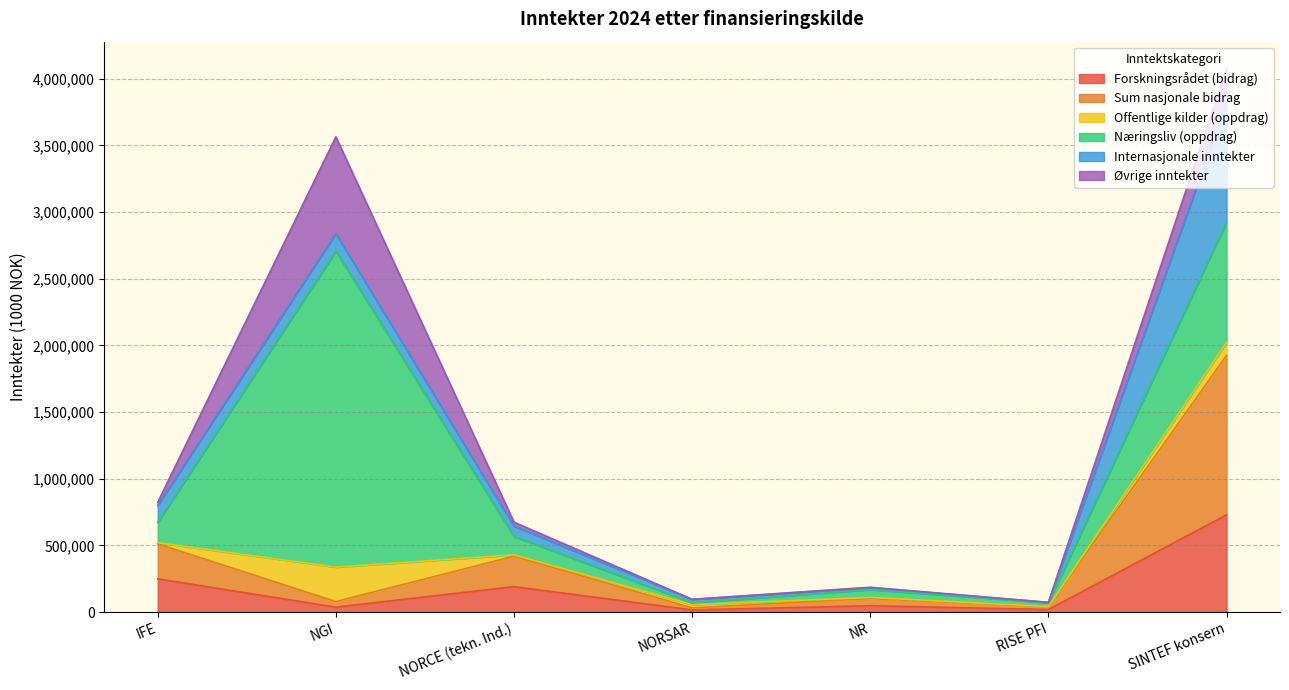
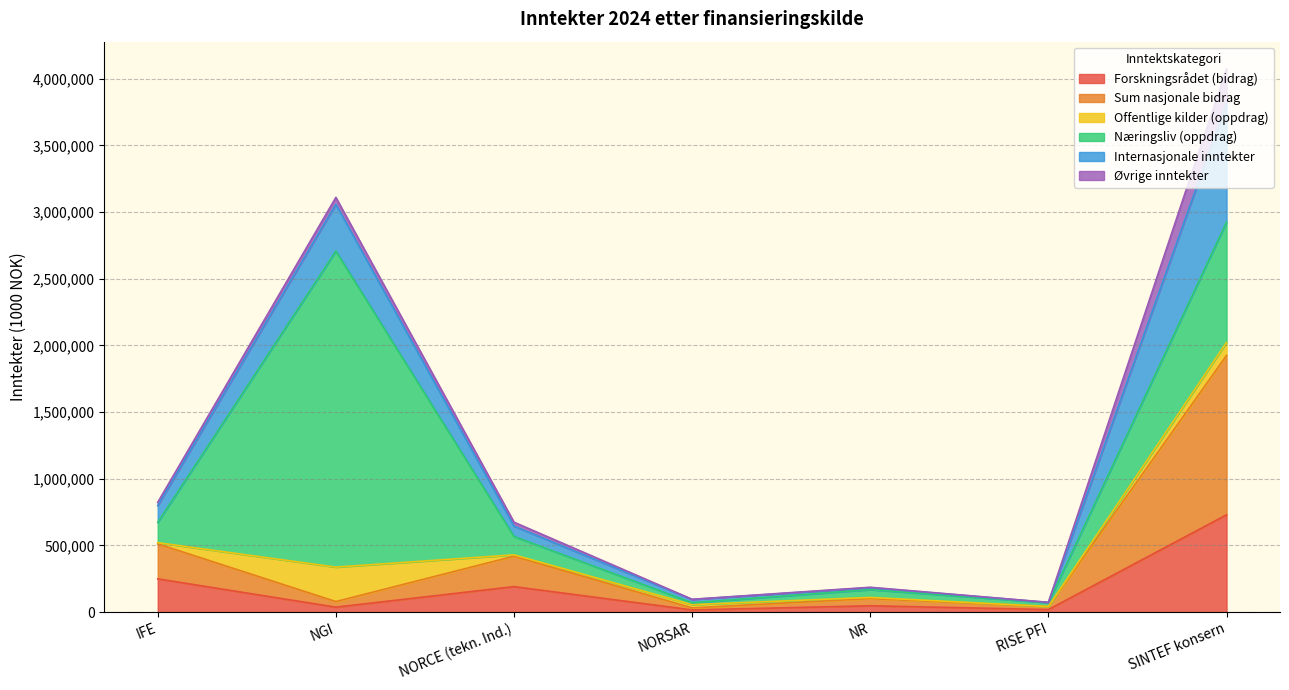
Internasjonale inntekter, NGI: 130,000 -> 350,000
Øvrige inntekter, NGI: 730,000 -> 50,000
